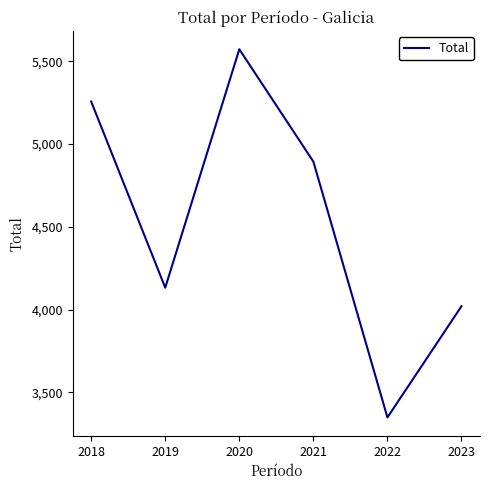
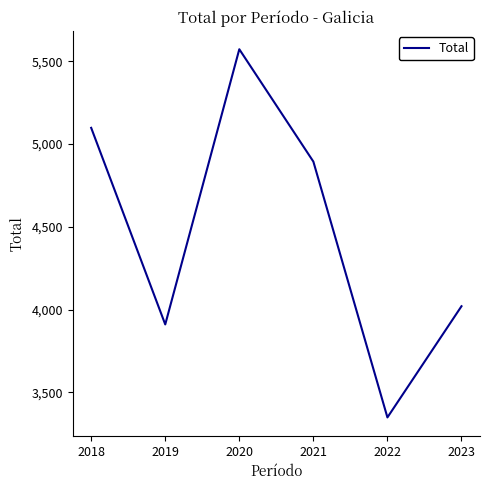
2018: 5,260 -> 5,100
2019: 4,130 -> 3,910
